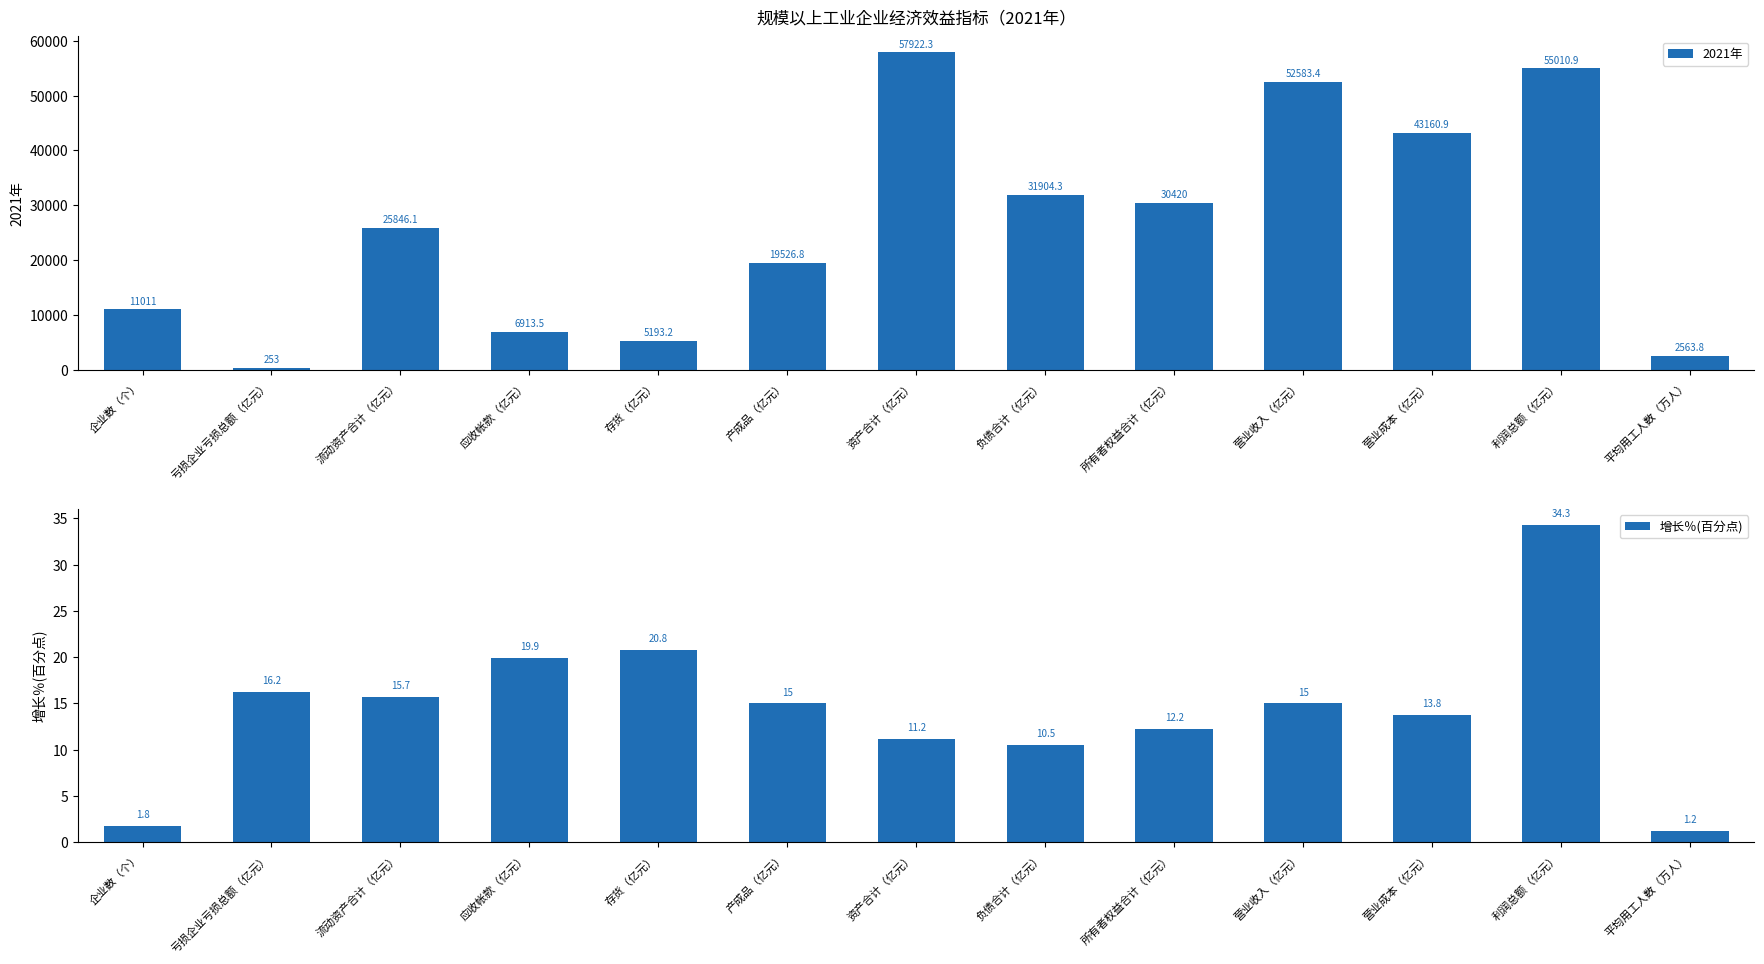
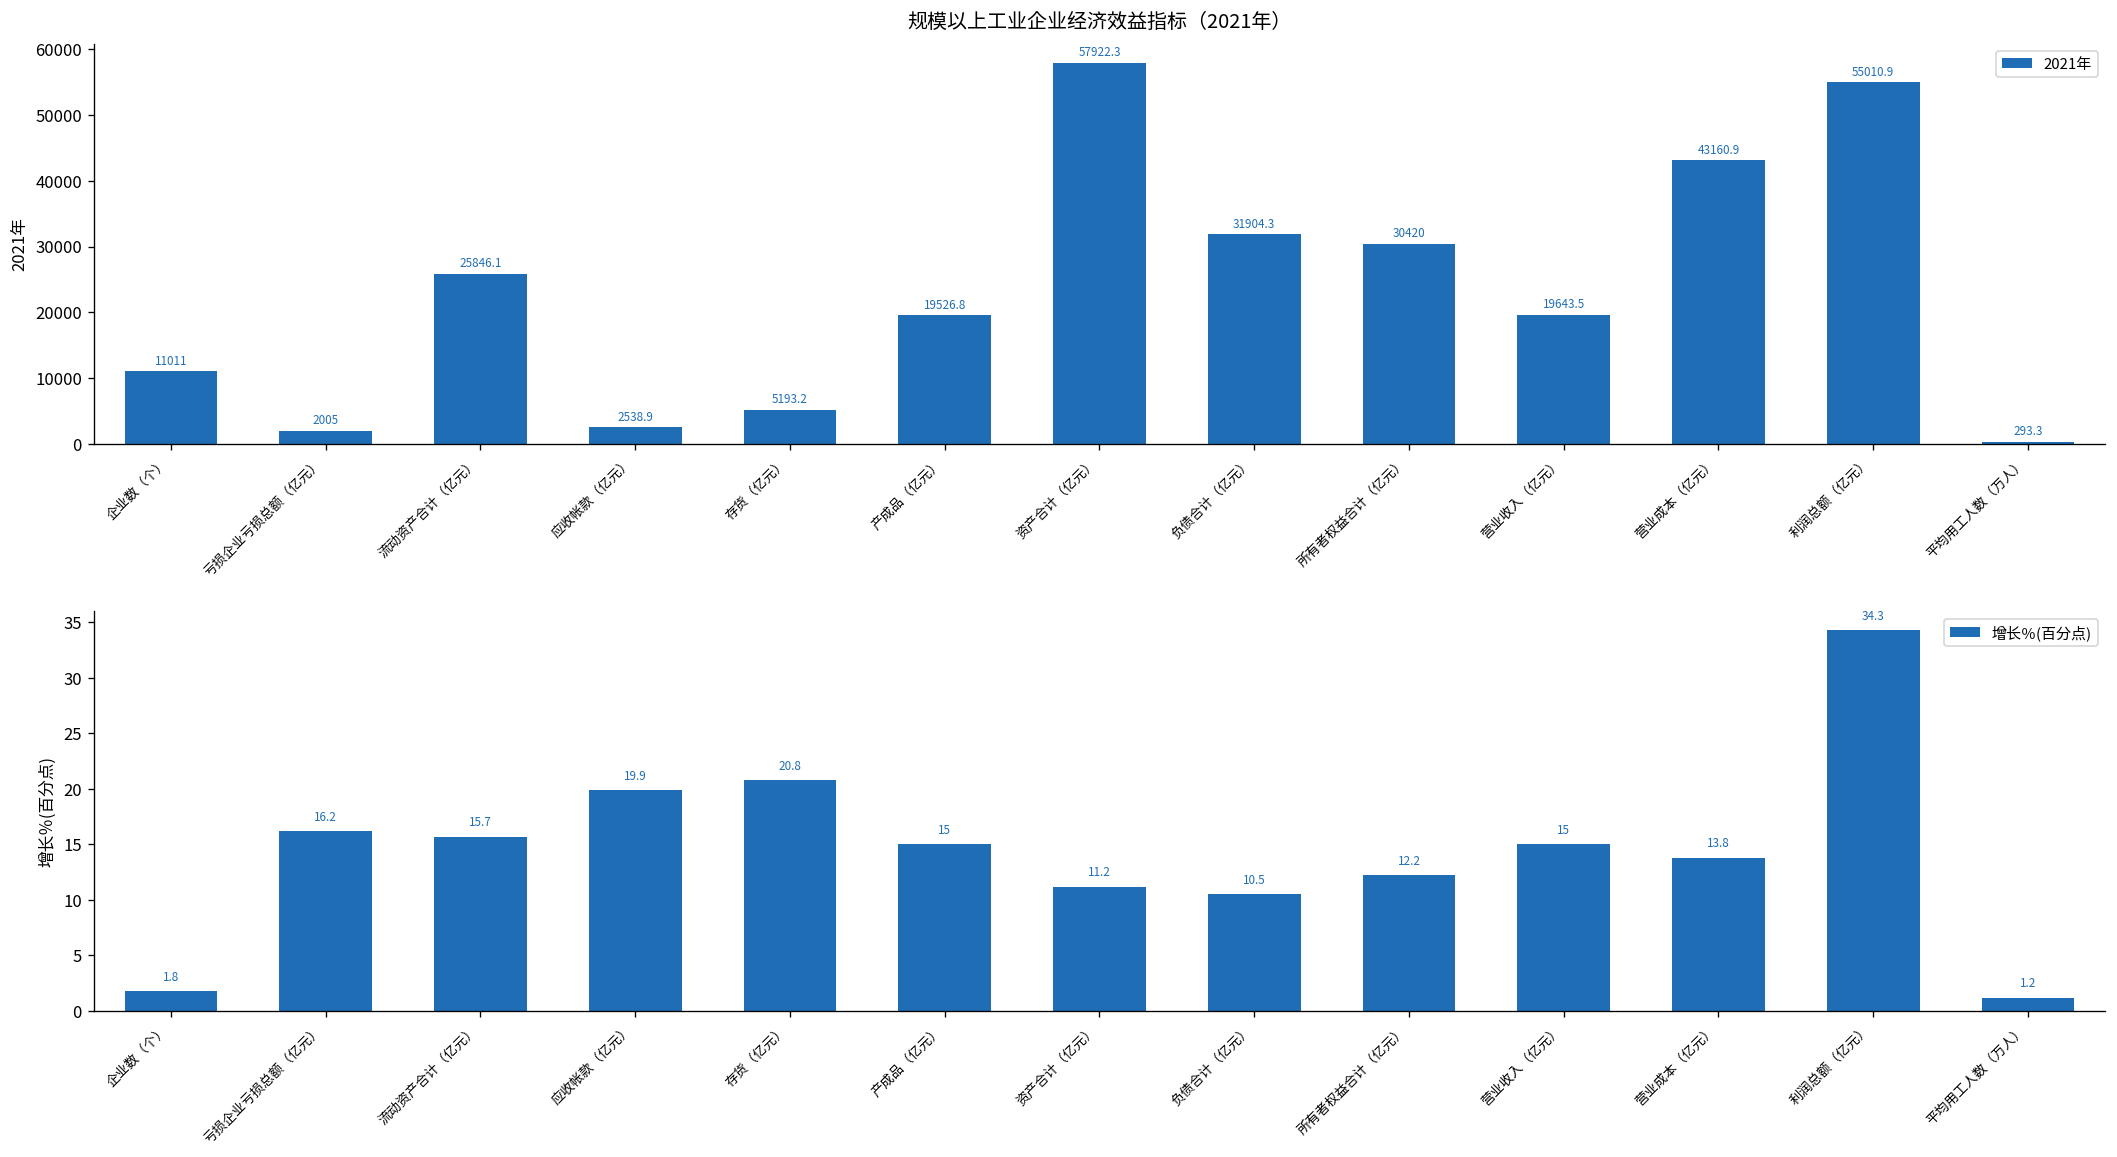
规模以上工业企业经济效益指标（2021年）, 亏损企业亏损总额（亿元）: 253 -> 2005
规模以上工业企业经济效益指标（2021年）, 应收帐款（亿元）: 6913.5 -> 2538.9
规模以上工业企业经济效益指标（2021年）, 营业收入（亿元）: 52583.4 -> 19643.5
规模以上工业企业经济效益指标（2021年）, 平均用工人数（万人）: 2563.8 -> 293.3
